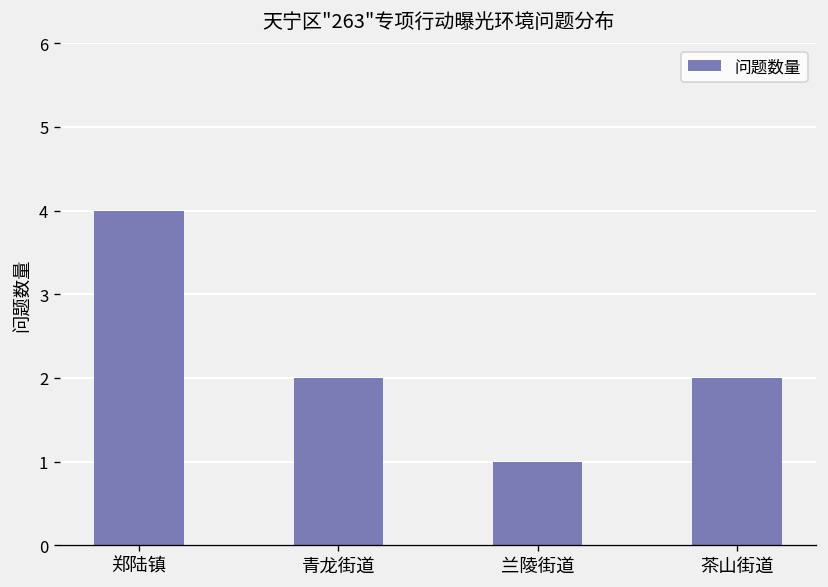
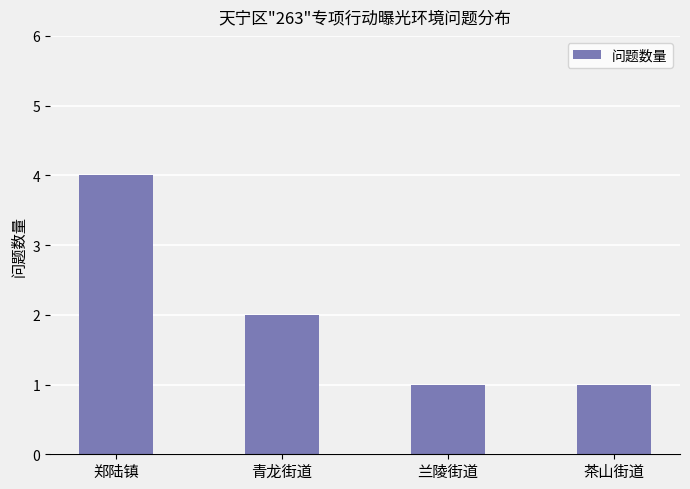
茶山街道: 2 -> 1
